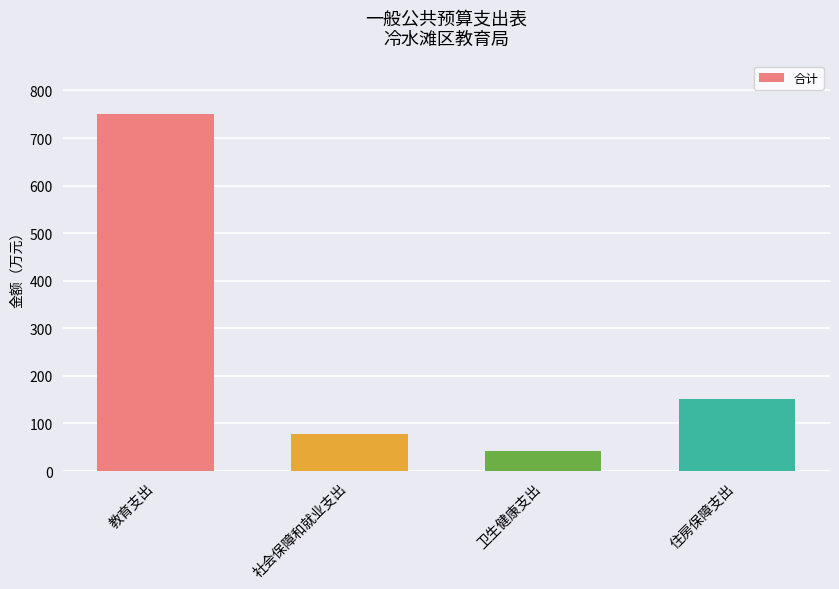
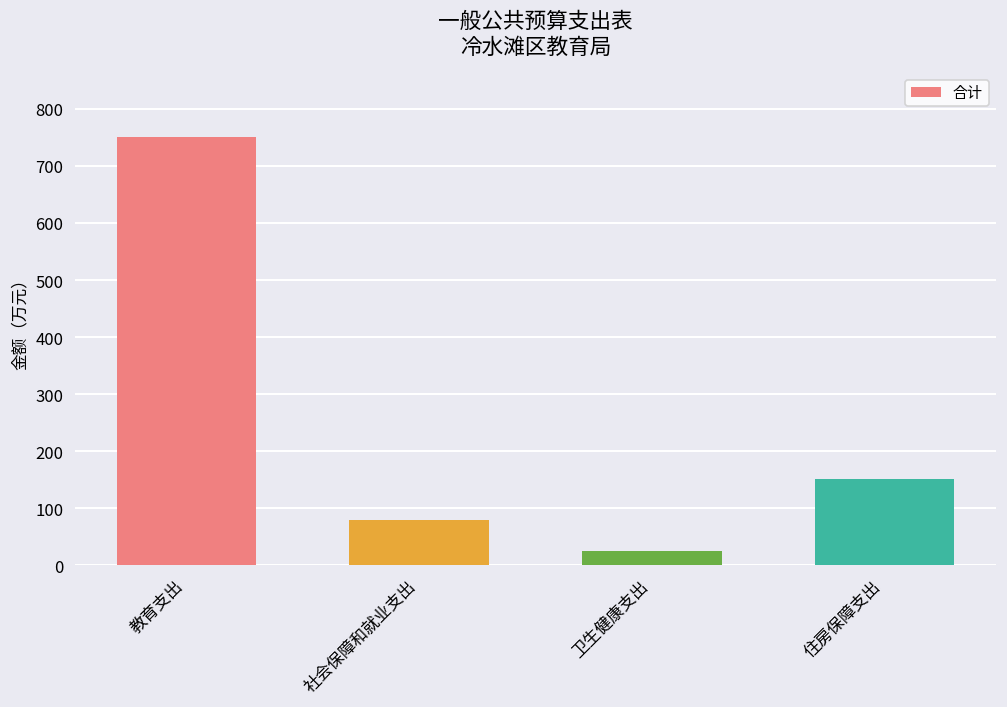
卫生健康支出: 40 -> 30
